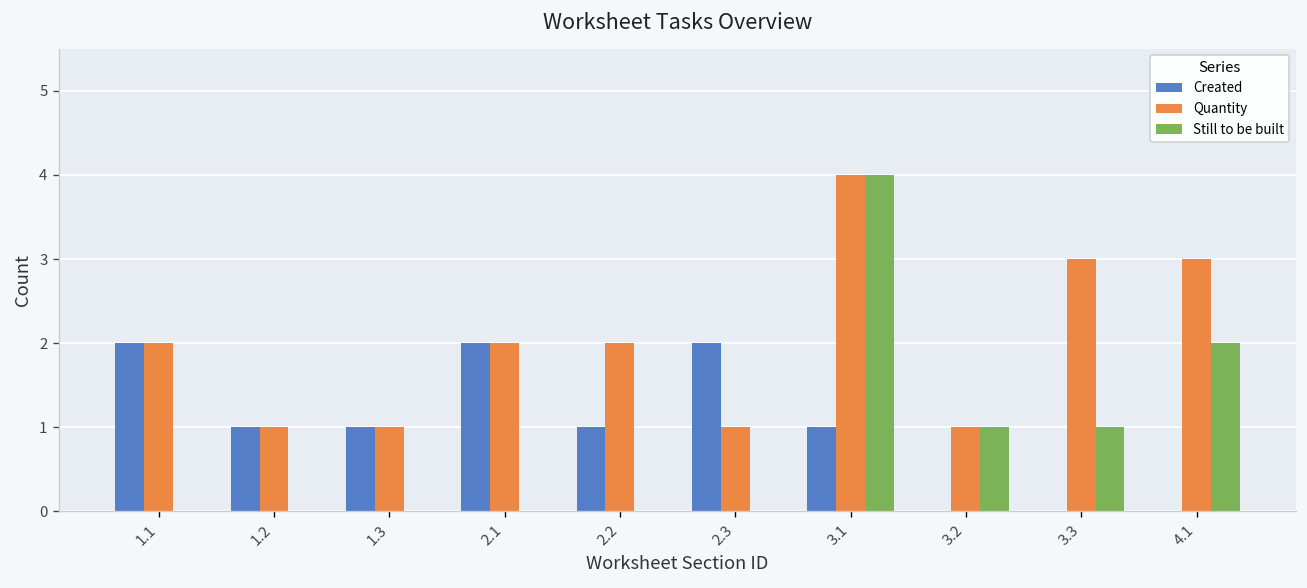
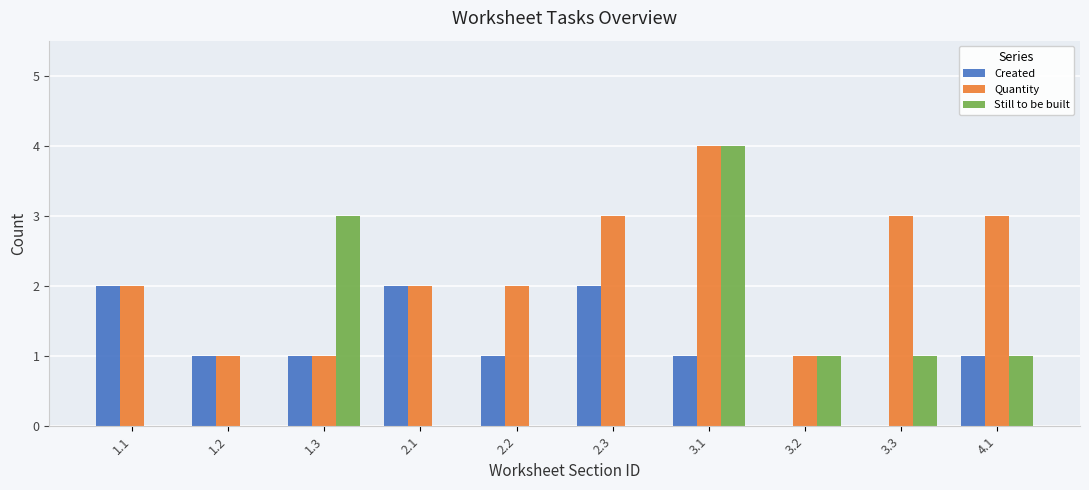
Still to be built, 1.3: 0 -> 3
Quantity, 2.3: 1 -> 3
Created, 4.1: 0 -> 1
Still to be built, 4.1: 2 -> 1
